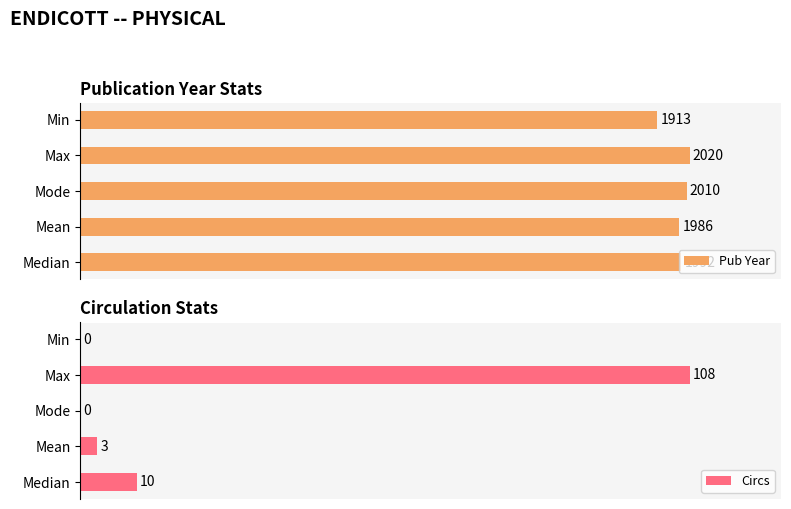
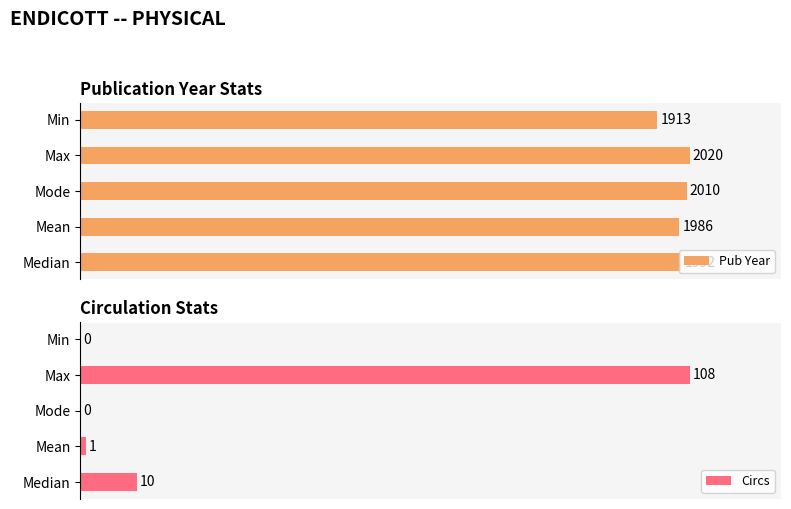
Circulation Stats, Mean: 3 -> 1
